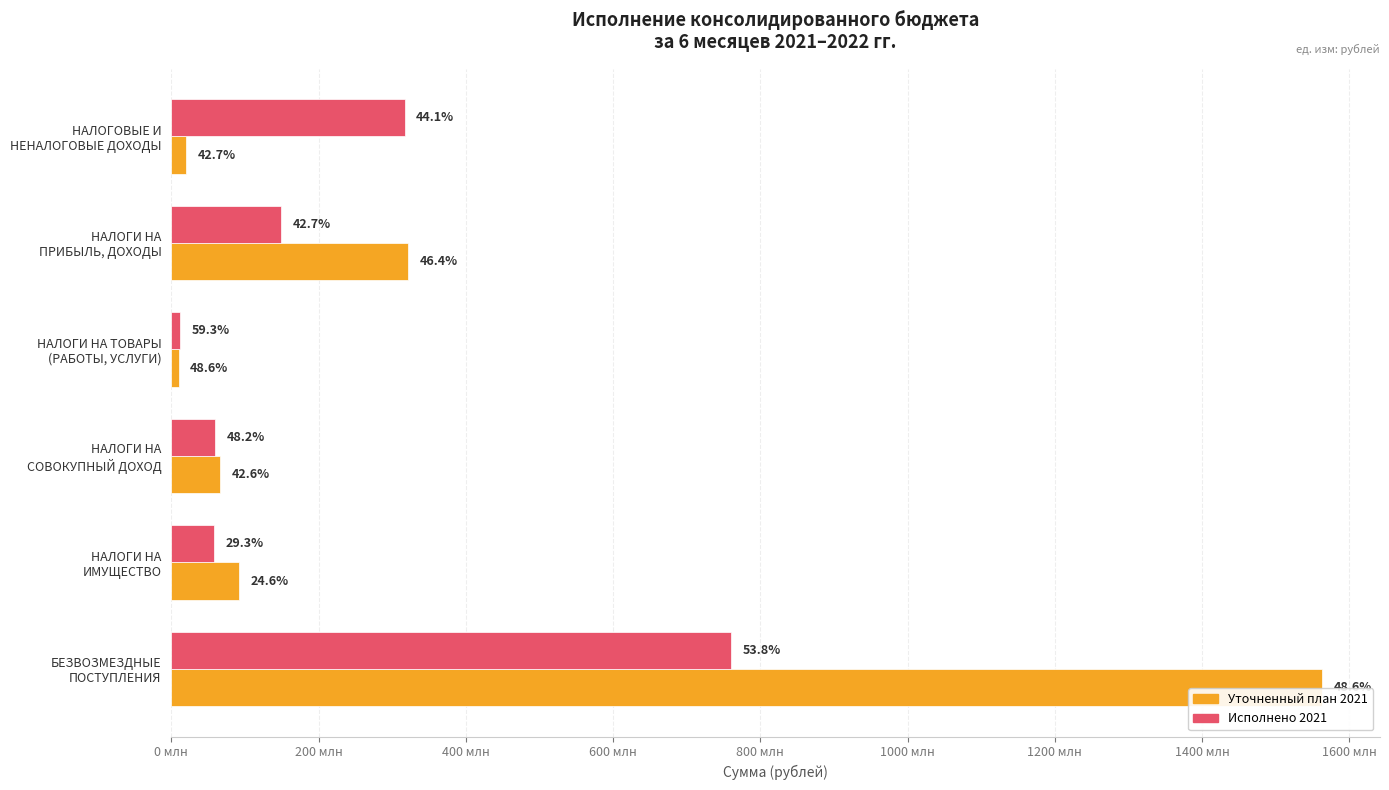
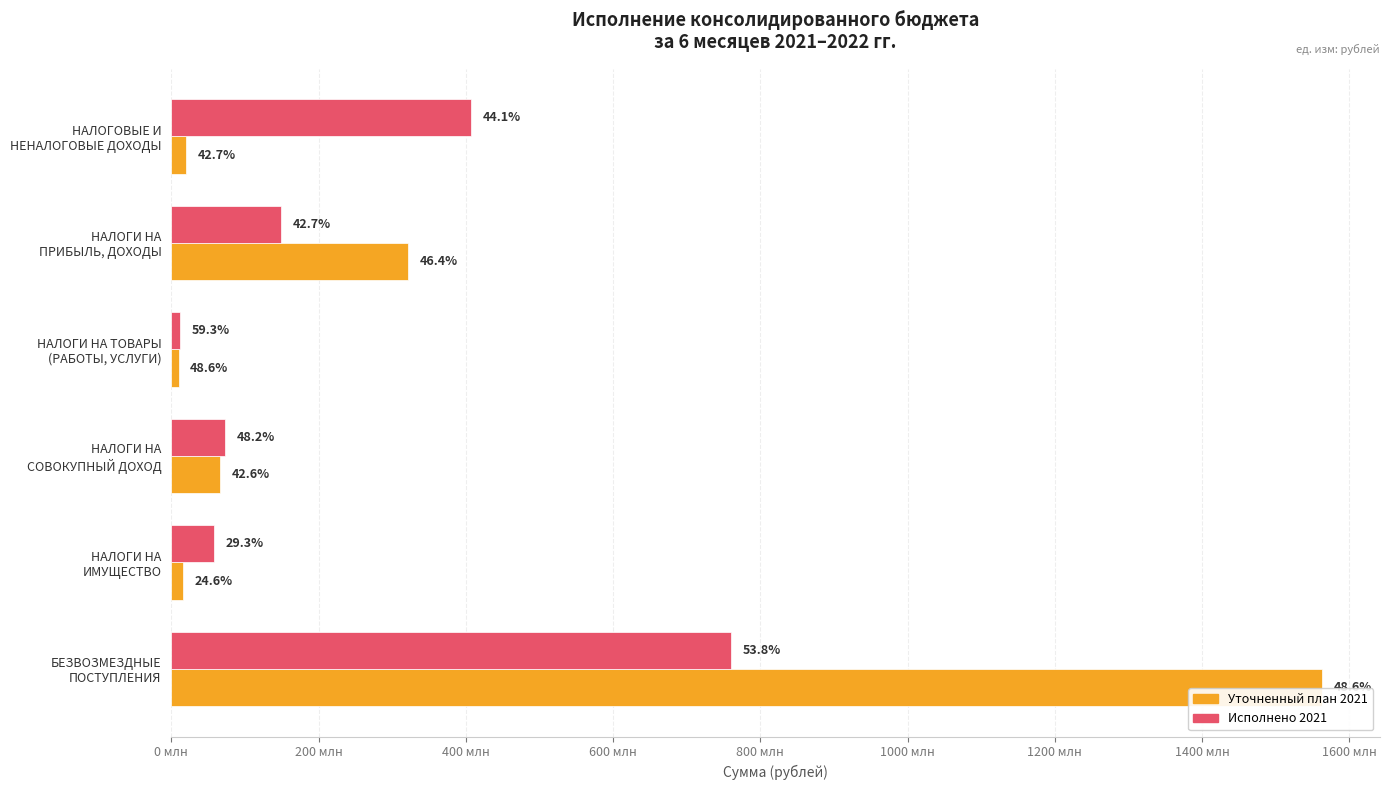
Исполнено 2021, НАЛОГОВЫЕ И НЕНАЛОГОВЫЕ ДОХОДЫ: 320 млн -> 410 млн
Исполнено 2021, НАЛОГИ НА СОВОКУПНЫЙ ДОХОД: 60 млн -> 70 млн
Уточненный план 2021, НАЛОГИ НА ИМУЩЕСТВО: 90 млн -> 20 млн
